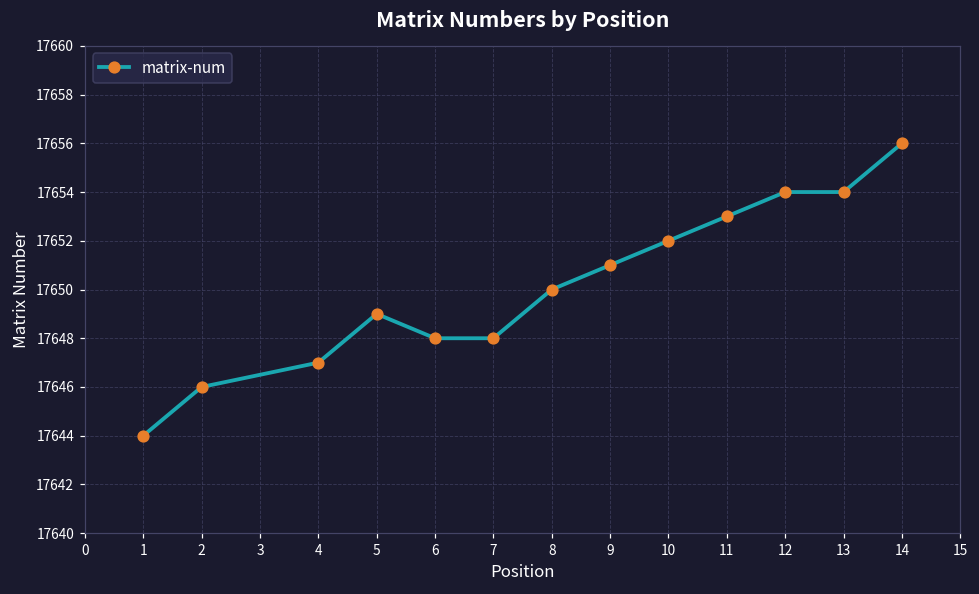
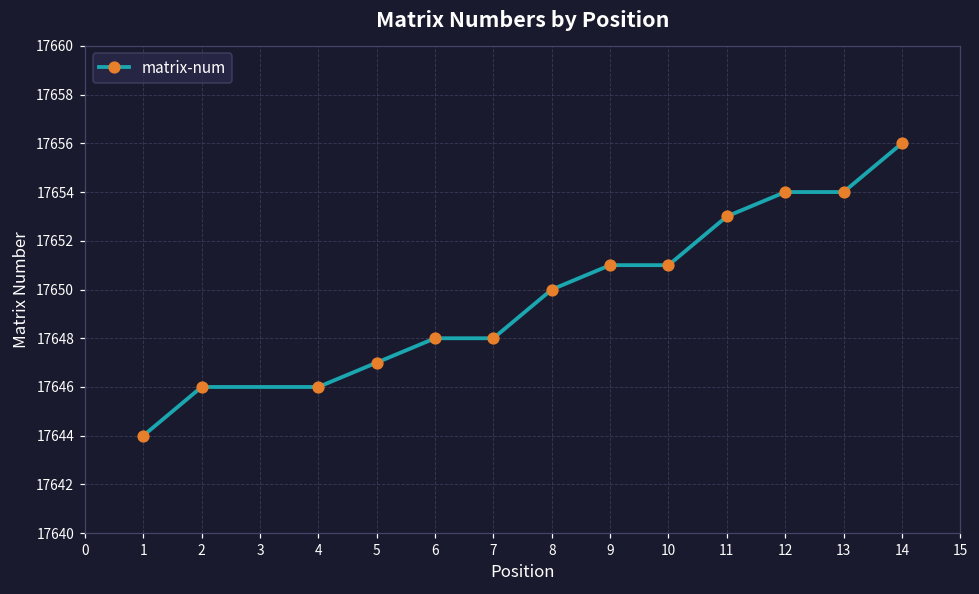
4: 17647 -> 17646
5: 17649 -> 17647
10: 17652 -> 17651
